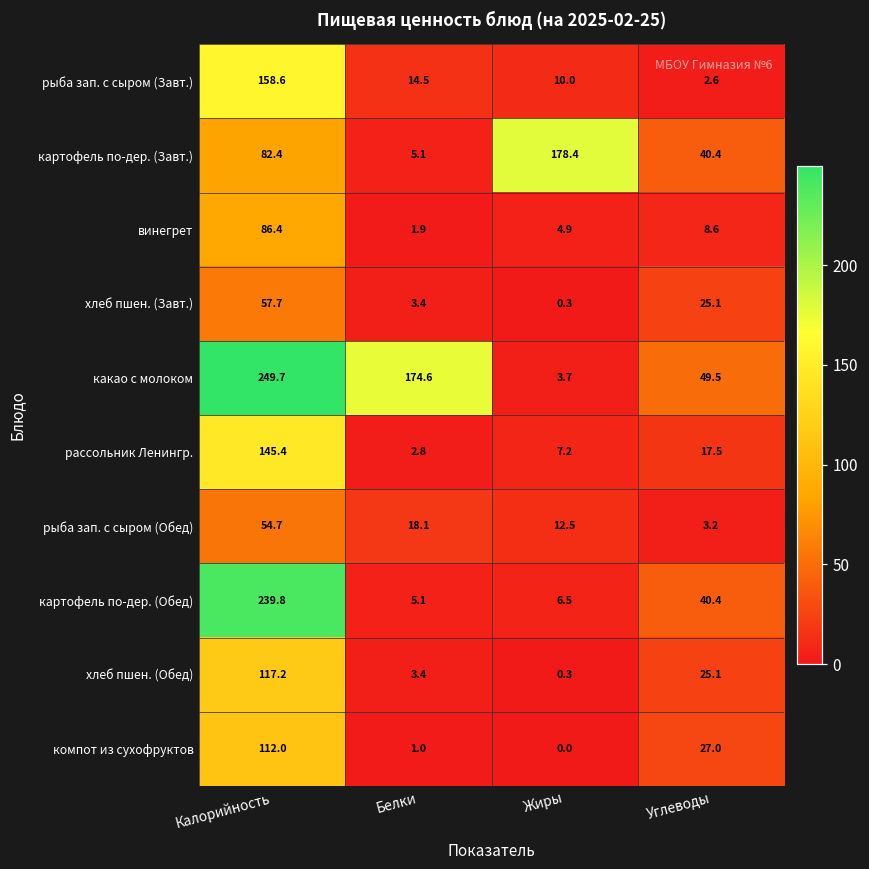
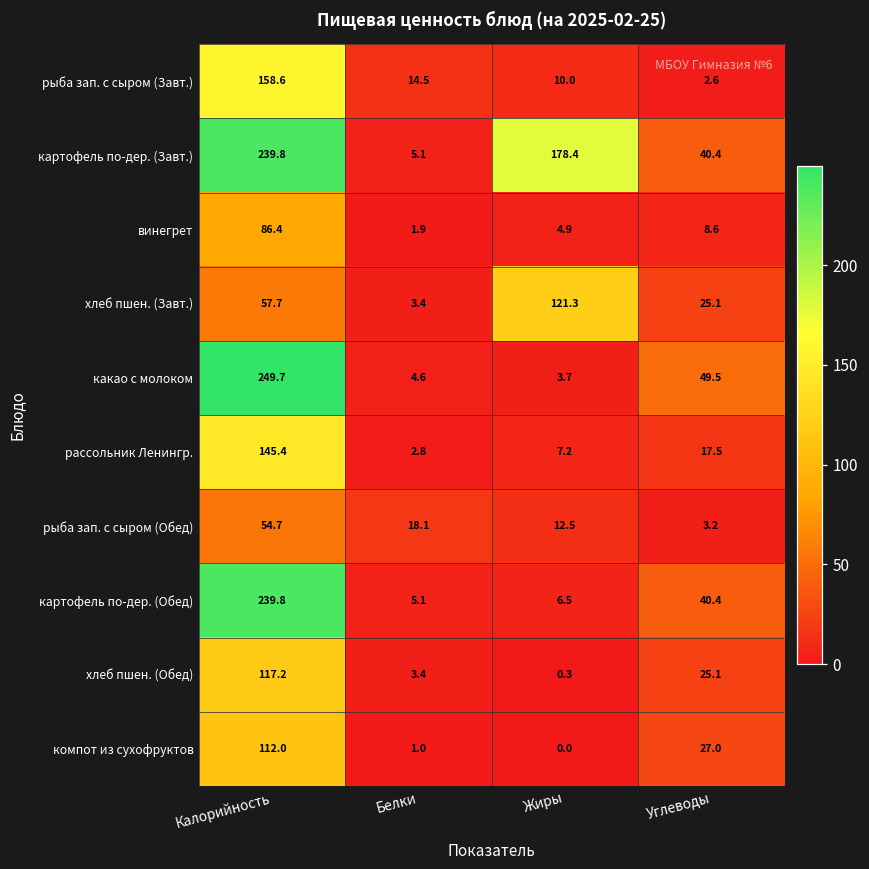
картофель по-дер. (Завт.), Калорийность: 82.4 -> 239.8
хлеб пшен. (Завт.), Жиры: 0.3 -> 121.3
какао с молоком, Белки: 174.6 -> 4.6
